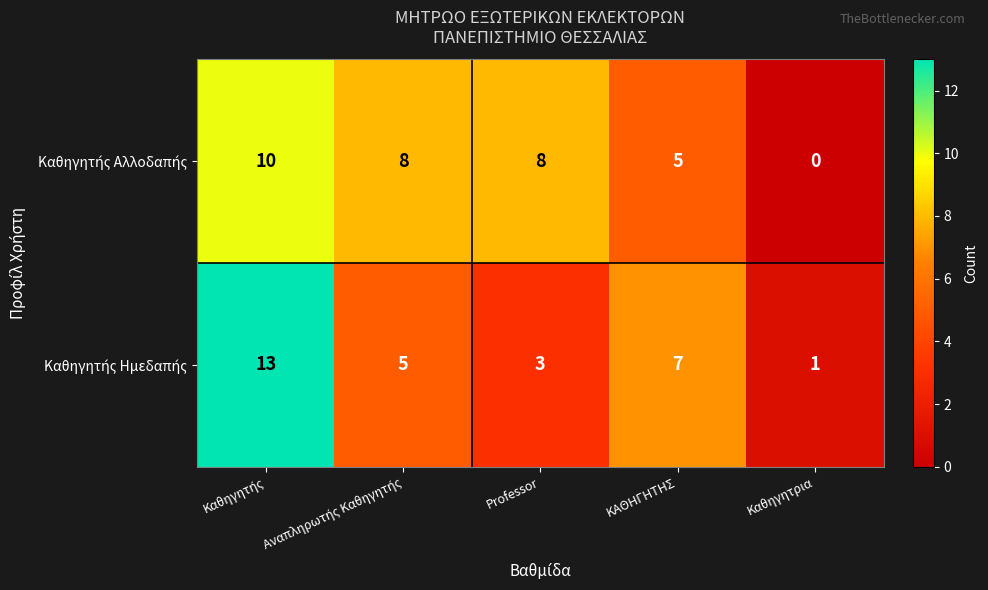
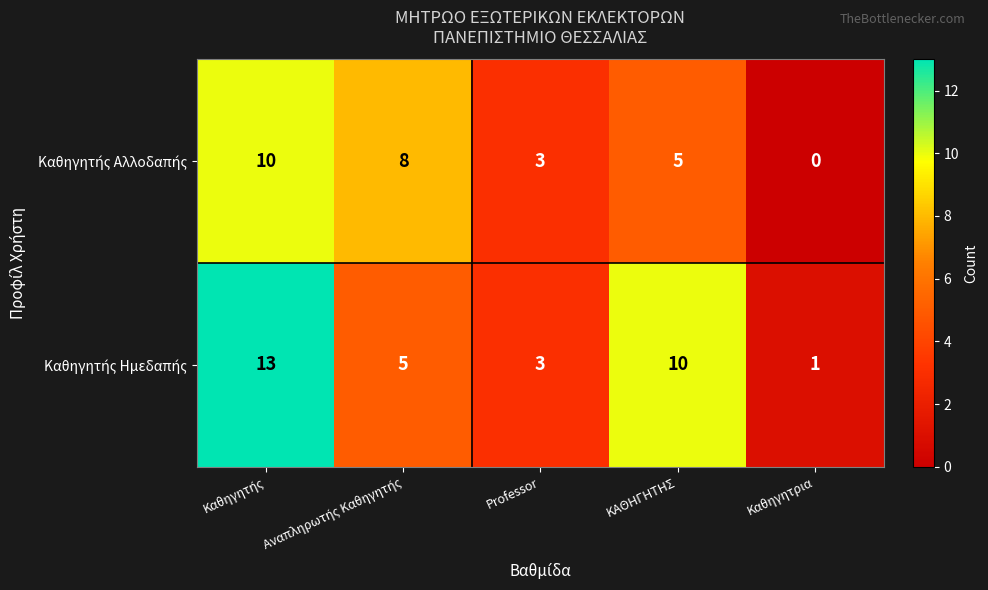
Καθηγητής Αλλοδαπής, Professor: 8 -> 3
Καθηγητής Ημεδαπής, ΚΑΘΗΓΗΤΗΣ: 7 -> 10
